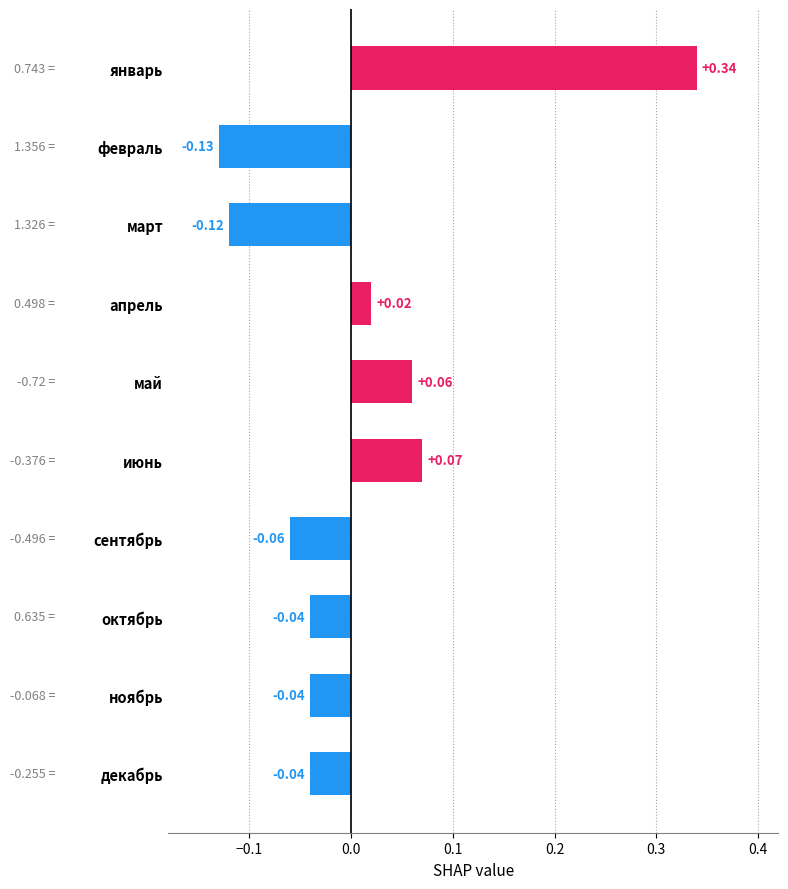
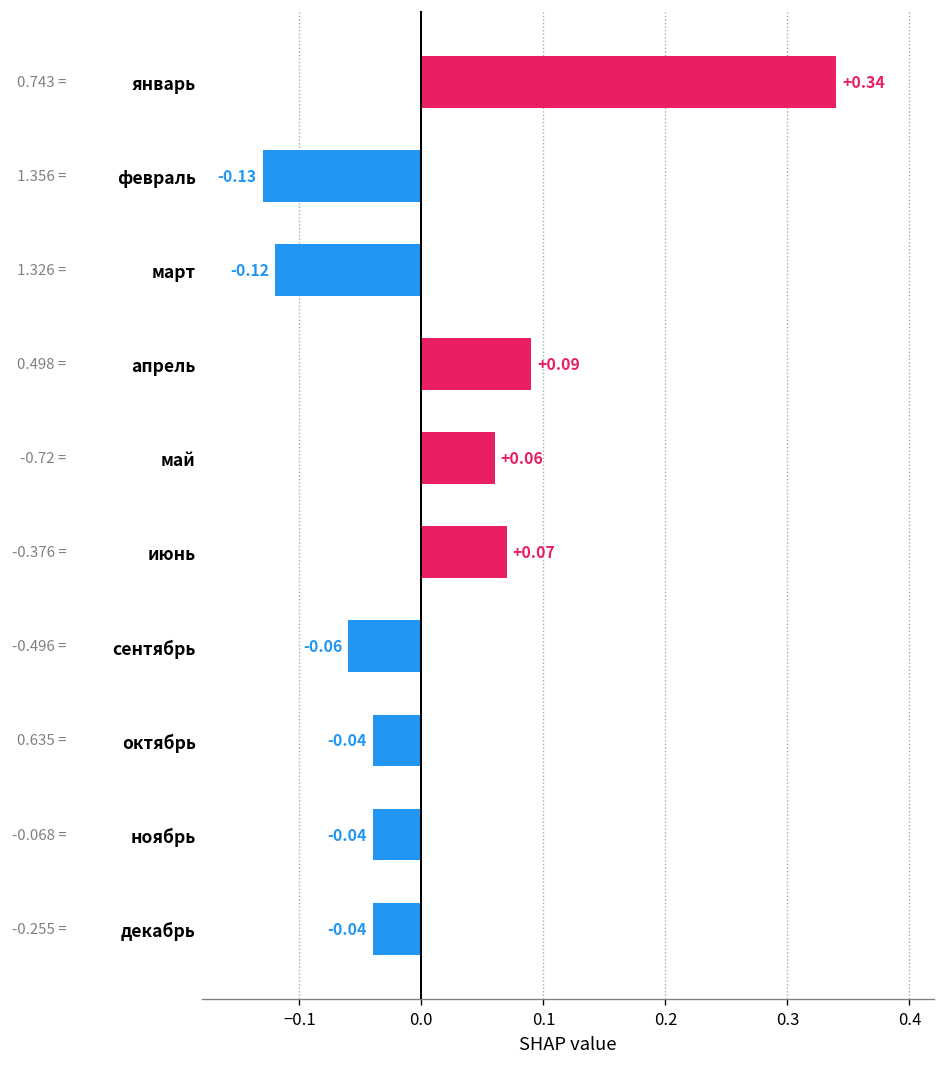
апрель: +0.02 -> +0.09
